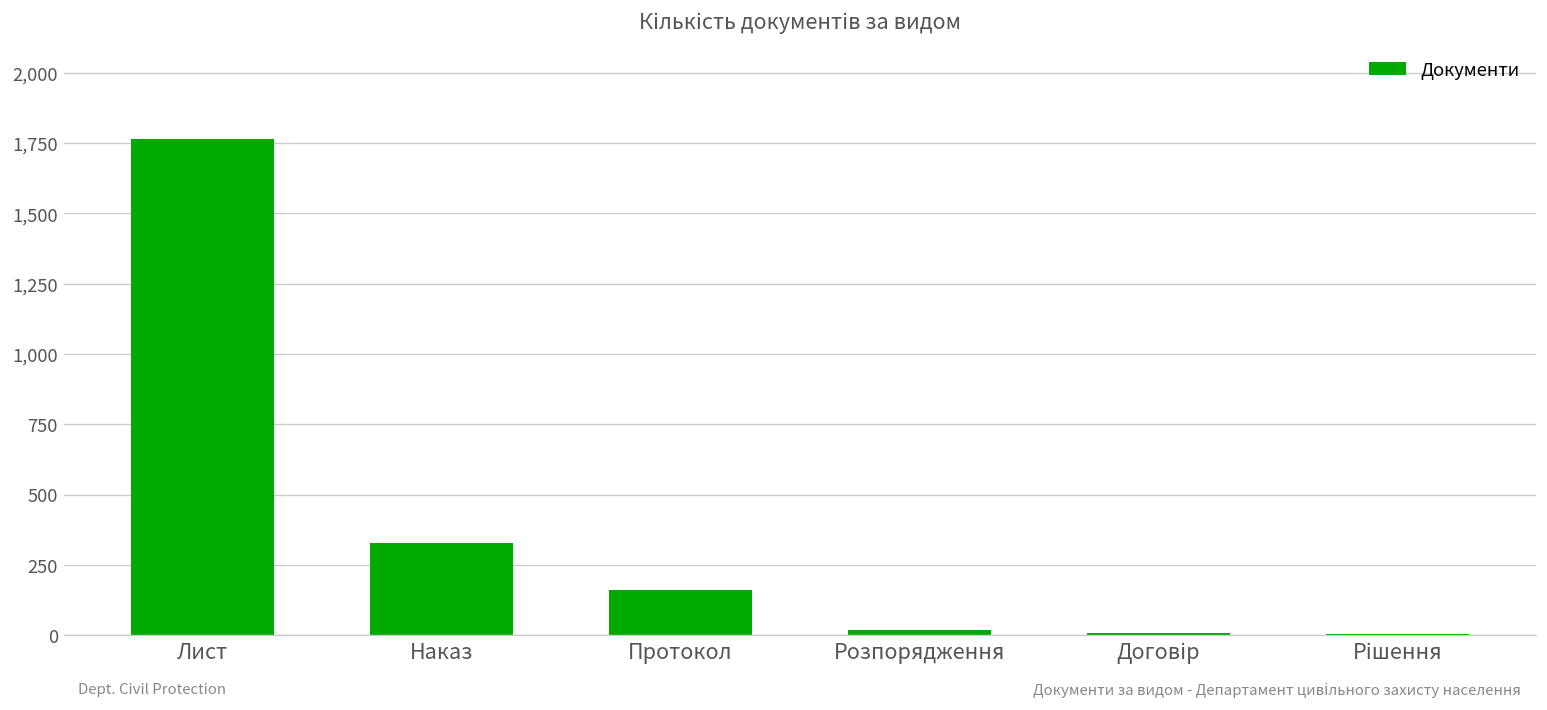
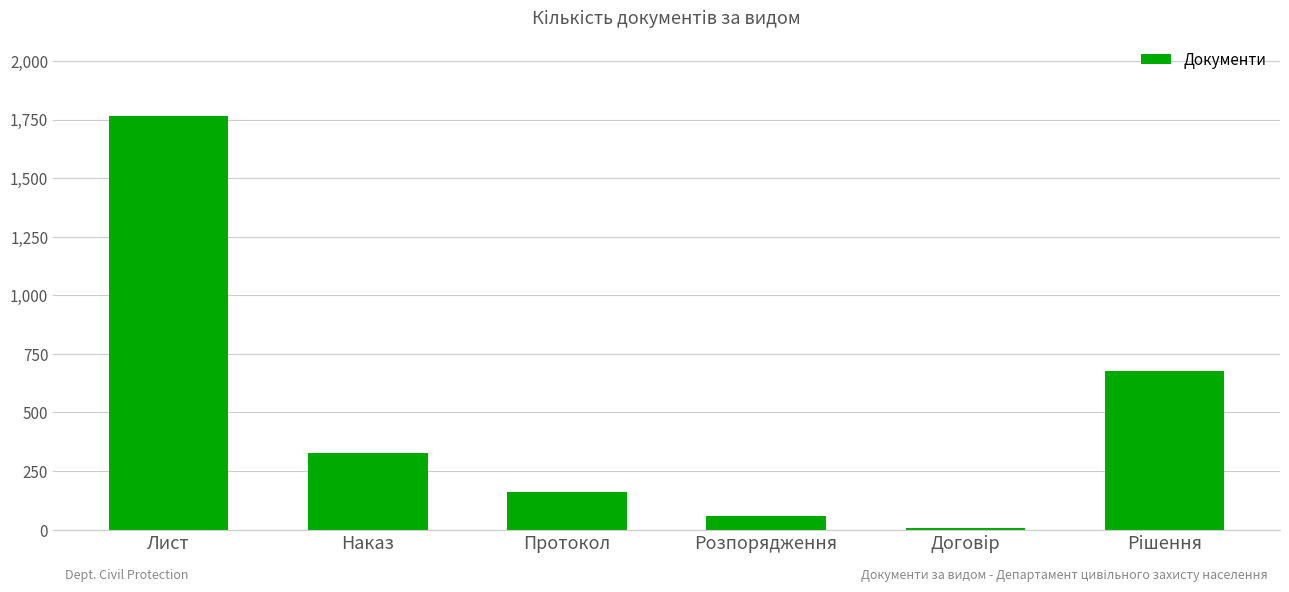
Розпорядження: 20 -> 60
Рішення: 10 -> 680
